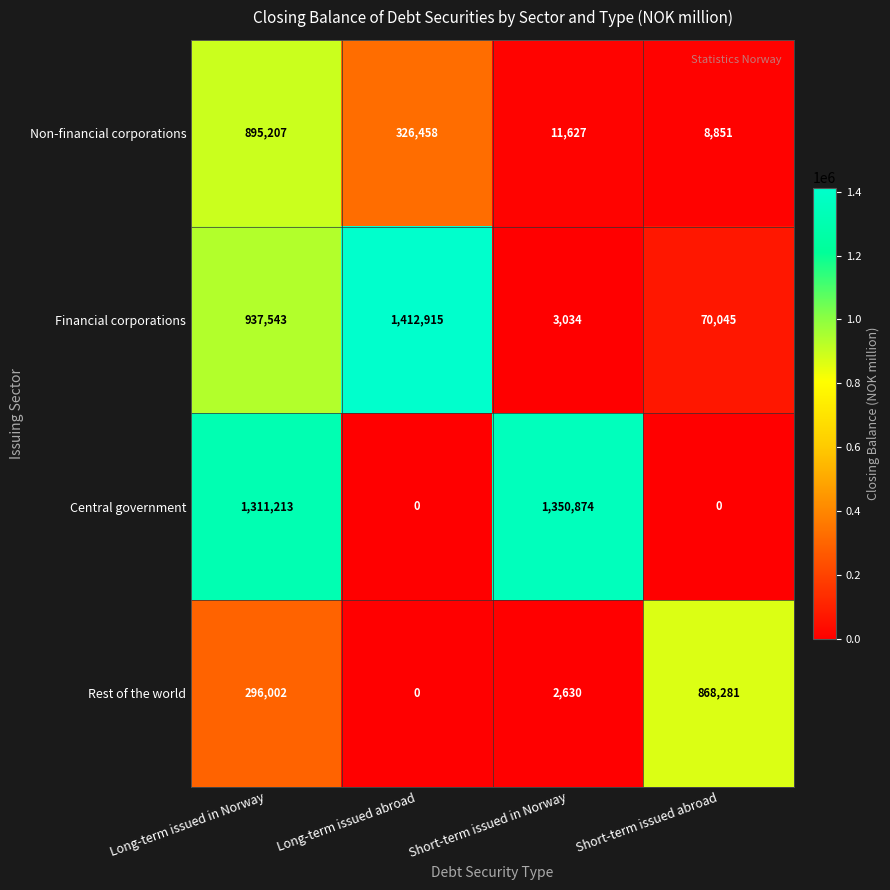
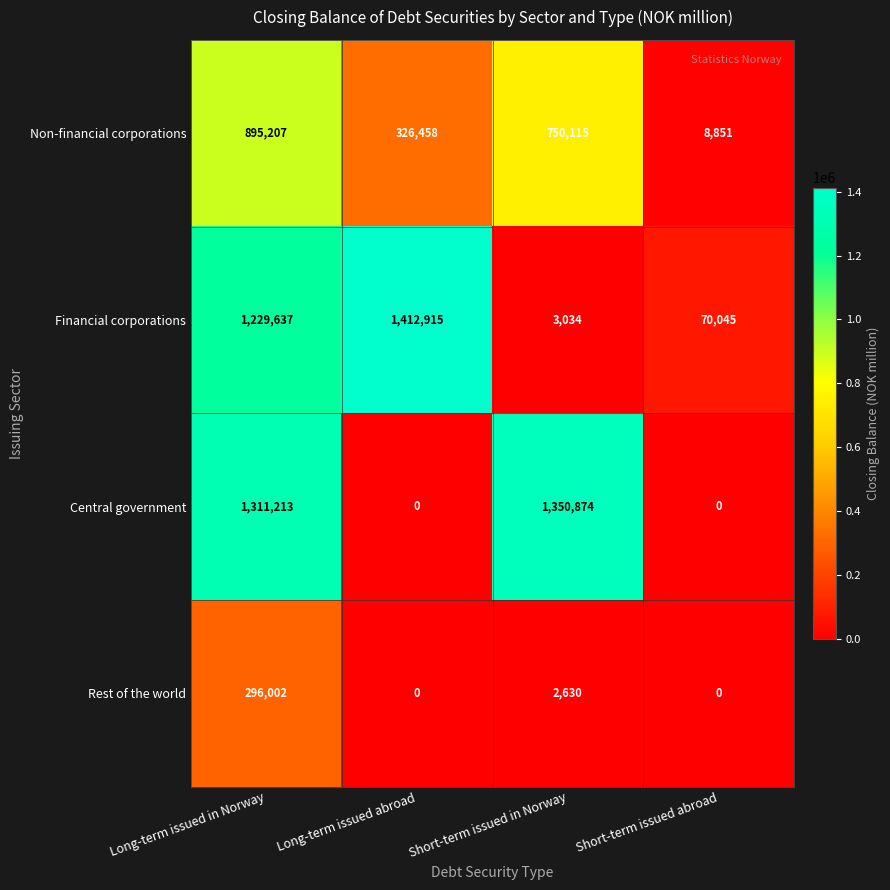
Non-financial corporations, Short-term issued in Norway: 11,627 -> 750,115
Financial corporations, Long-term issued in Norway: 937,543 -> 1,229,637
Rest of the world, Short-term issued abroad: 868,281 -> 0
